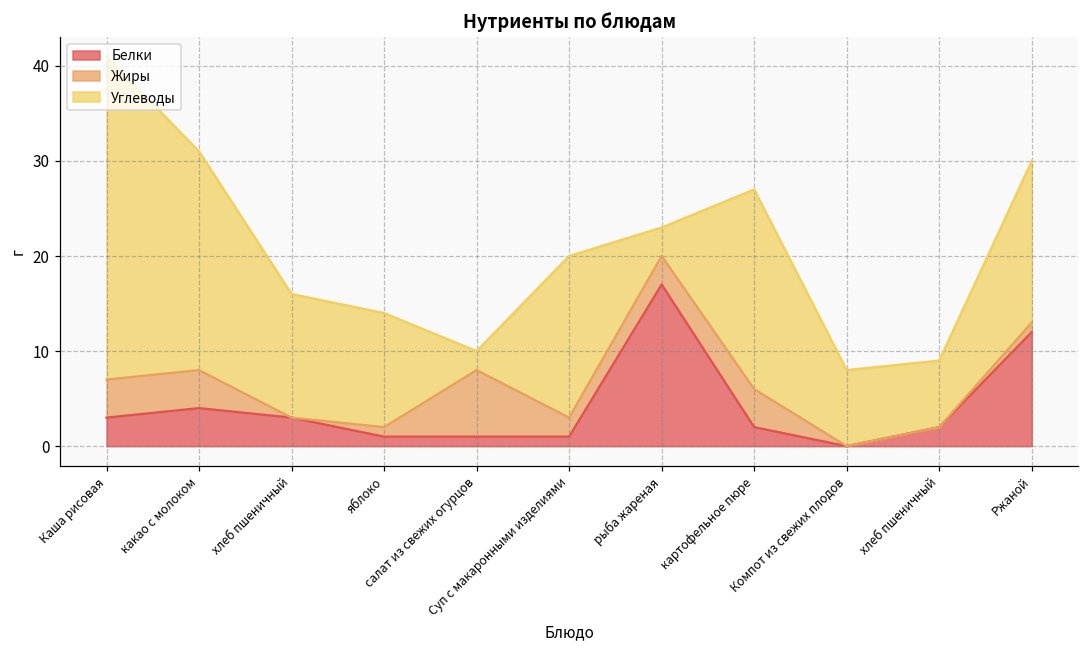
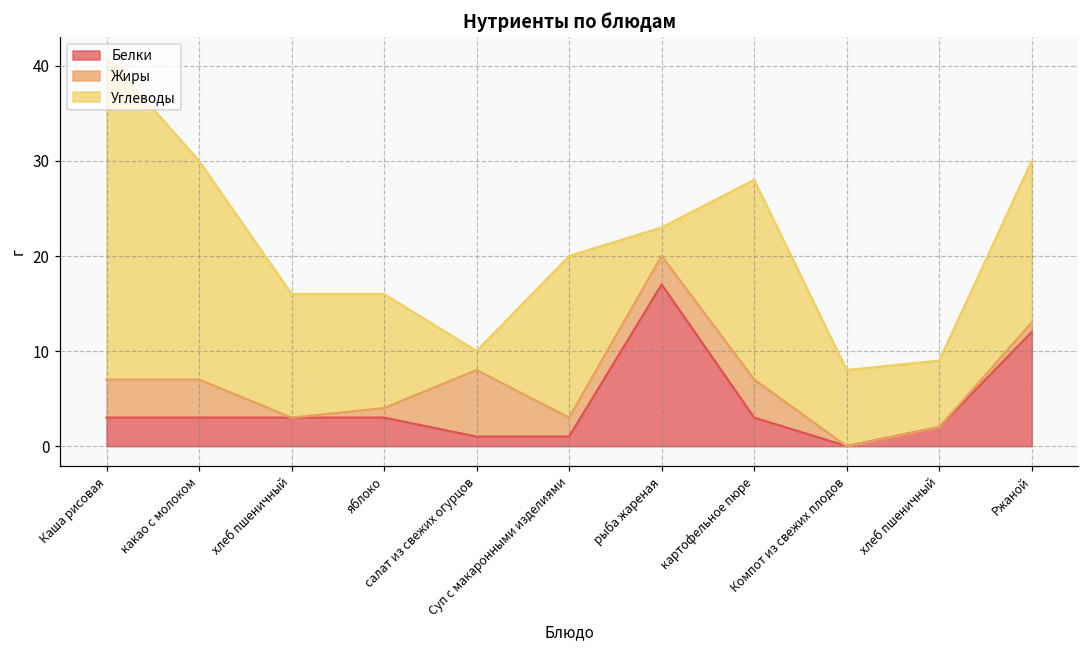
Белки, какао с молоком: 4 -> 3
Белки, яблоко: 1 -> 3
Белки, картофельное пюре: 2 -> 3
